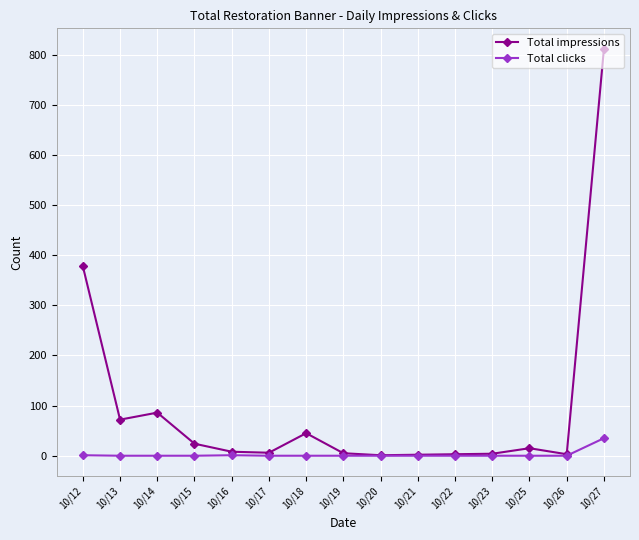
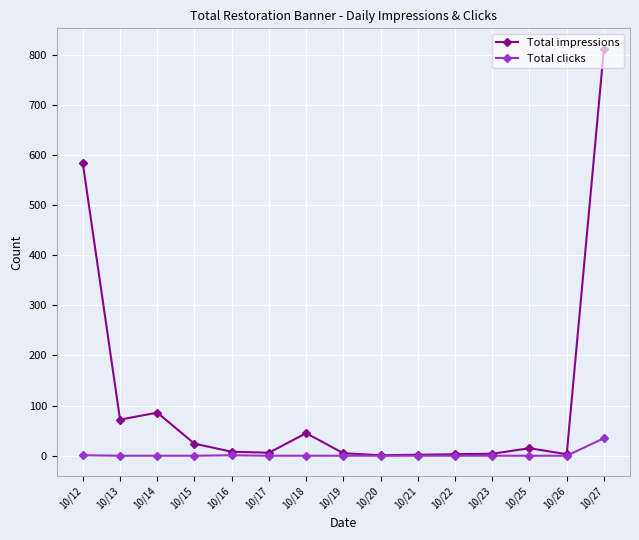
Total impressions, 10/12: 380 -> 580
